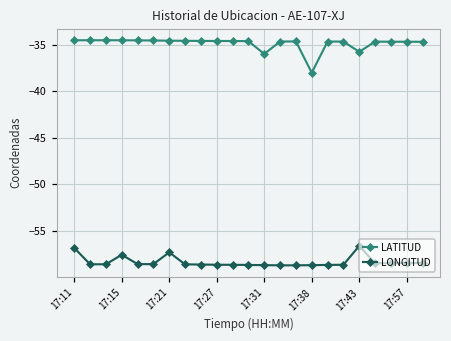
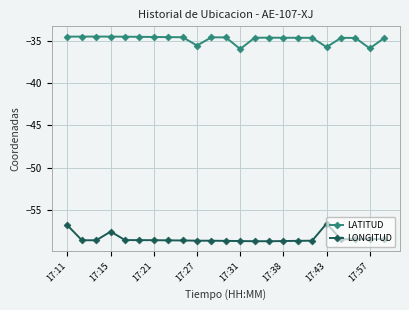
LONGITUD, 17:21: -57 -> -59
LATITUD, 17:27: -35 -> -36
LATITUD, 17:38: -38 -> -35
LATITUD, 17:57: -35 -> -36
